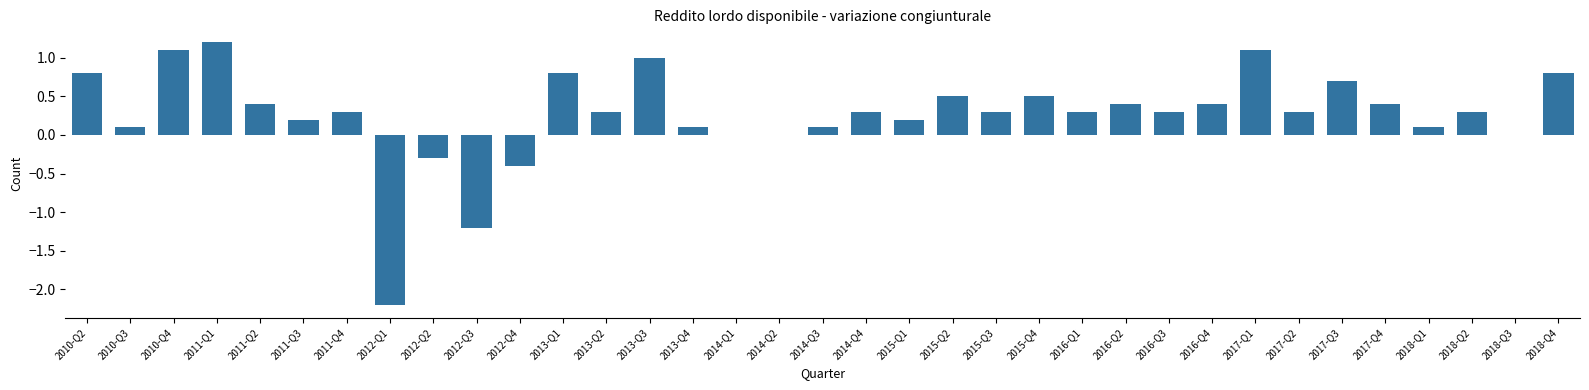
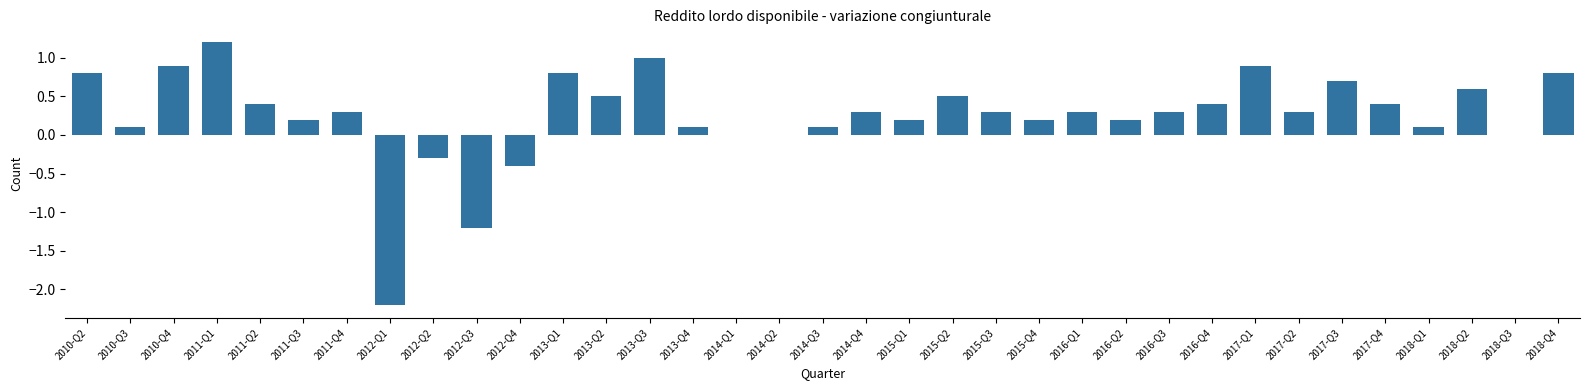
2010-Q4: 1.1 -> 0.9
2013-Q2: 0.3 -> 0.5
2015-Q4: 0.5 -> 0.2
2016-Q2: 0.4 -> 0.2
2017-Q1: 1.1 -> 0.9
2018-Q2: 0.3 -> 0.6
